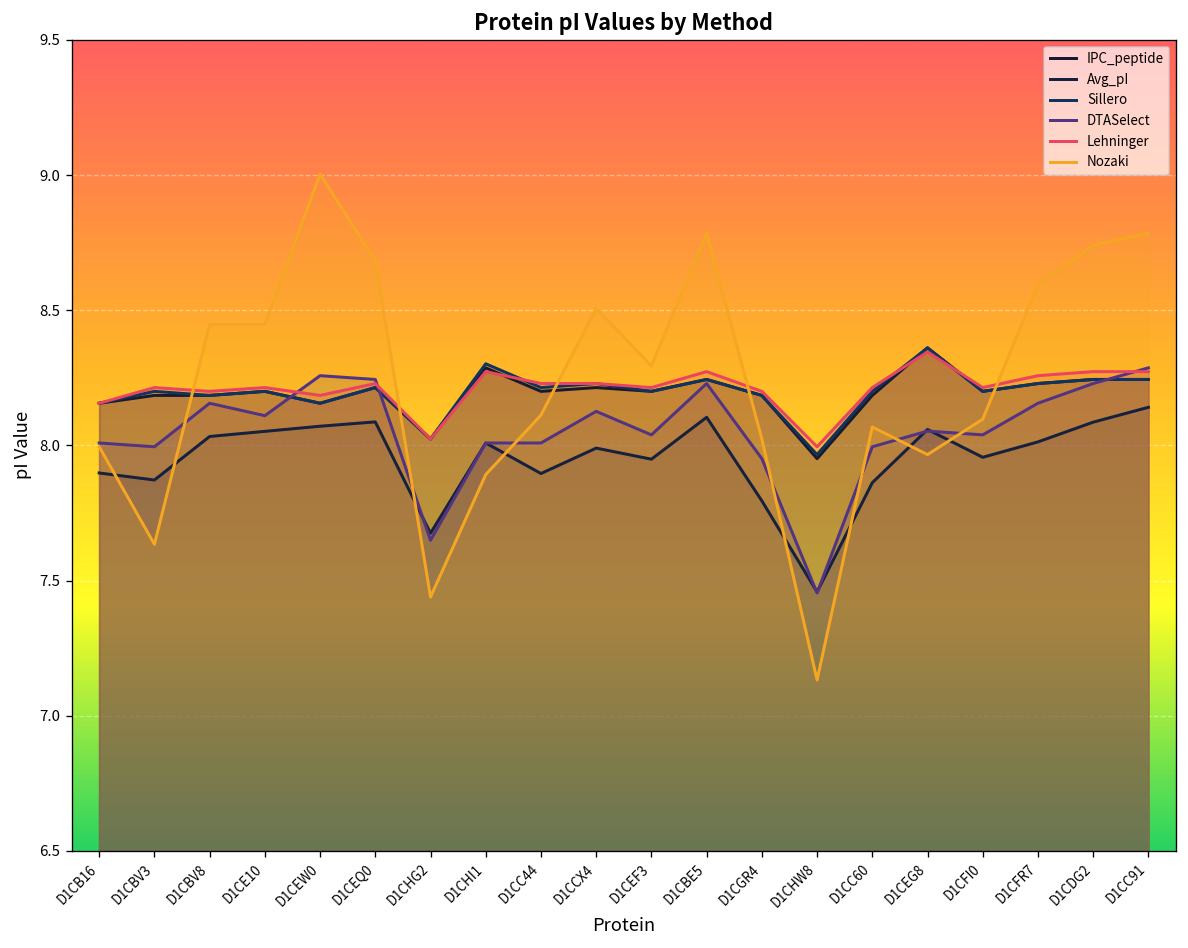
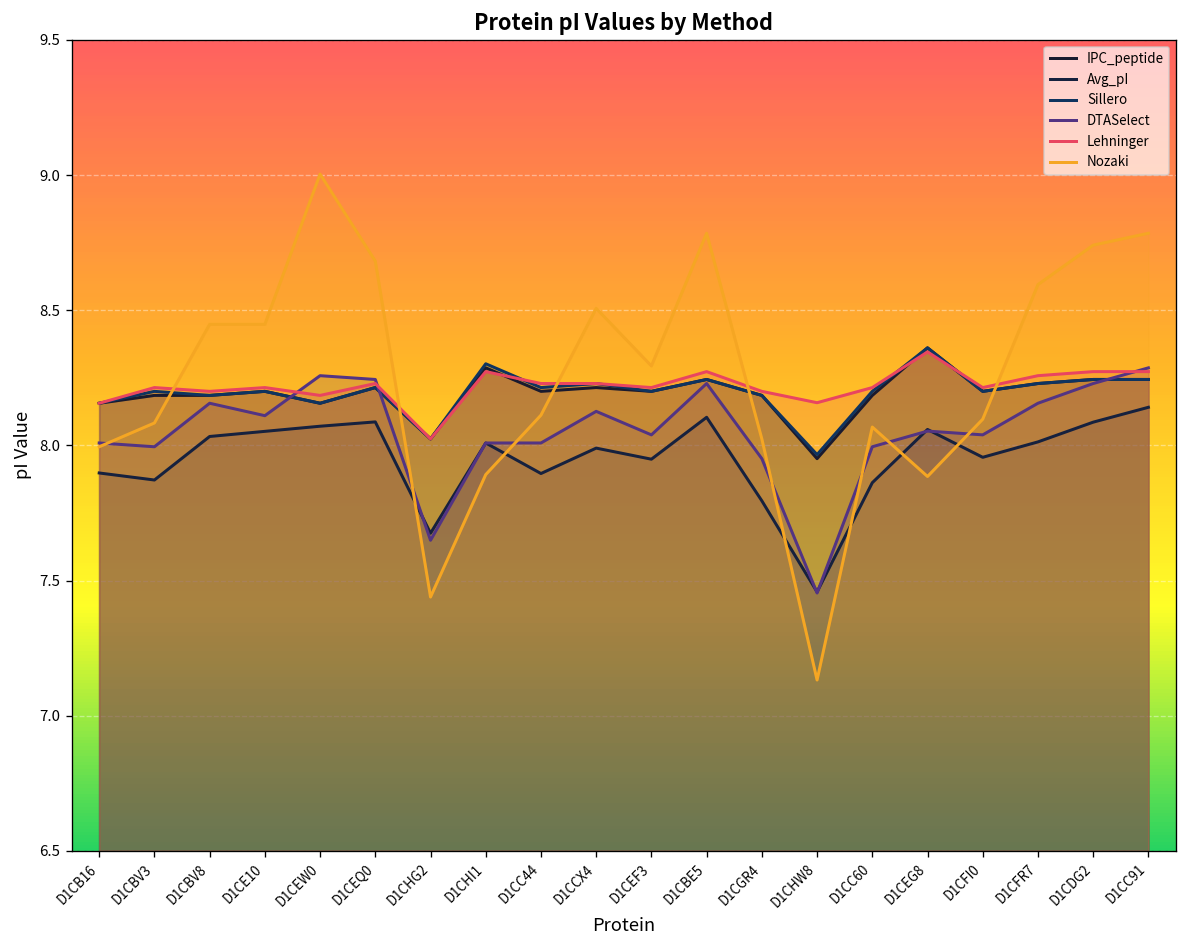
Nozaki, D1CBV3: 7.63 -> 8.08
Lehninger, D1CHW8: 8.00 -> 8.16
Nozaki, D1CEG8: 7.97 -> 7.89
